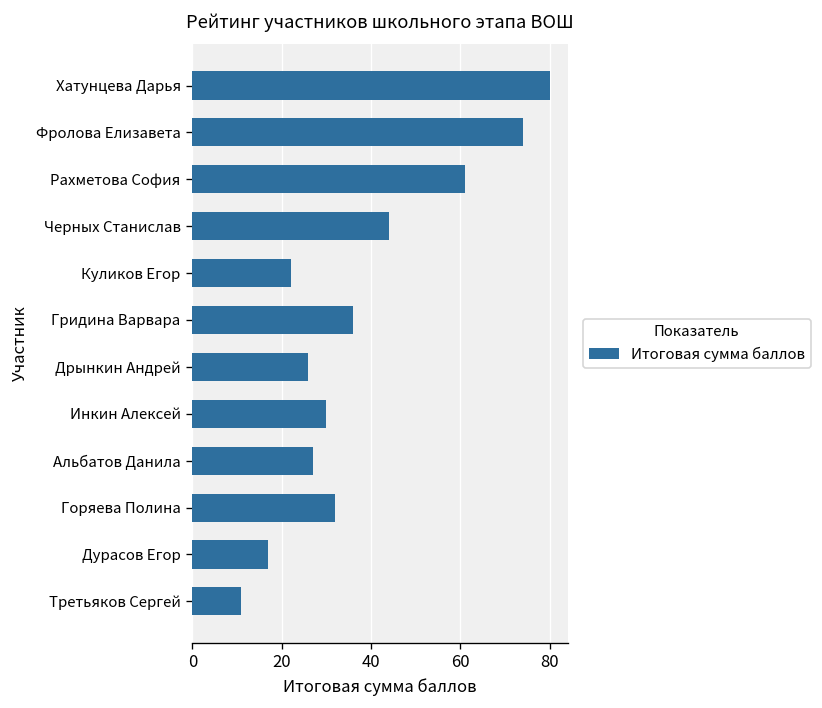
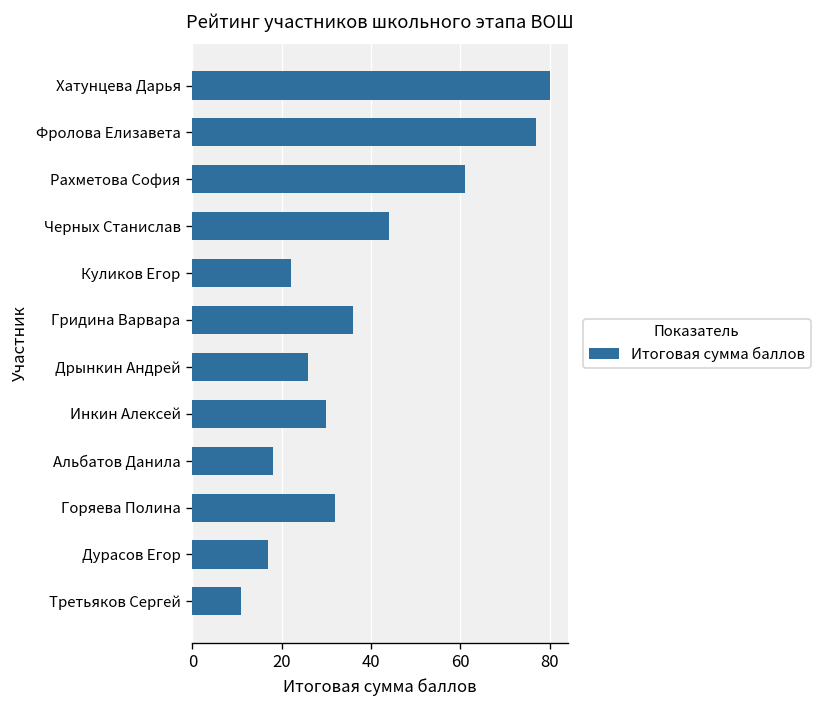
Фролова Елизавета: 74 -> 77
Альбатов Данила: 27 -> 18
